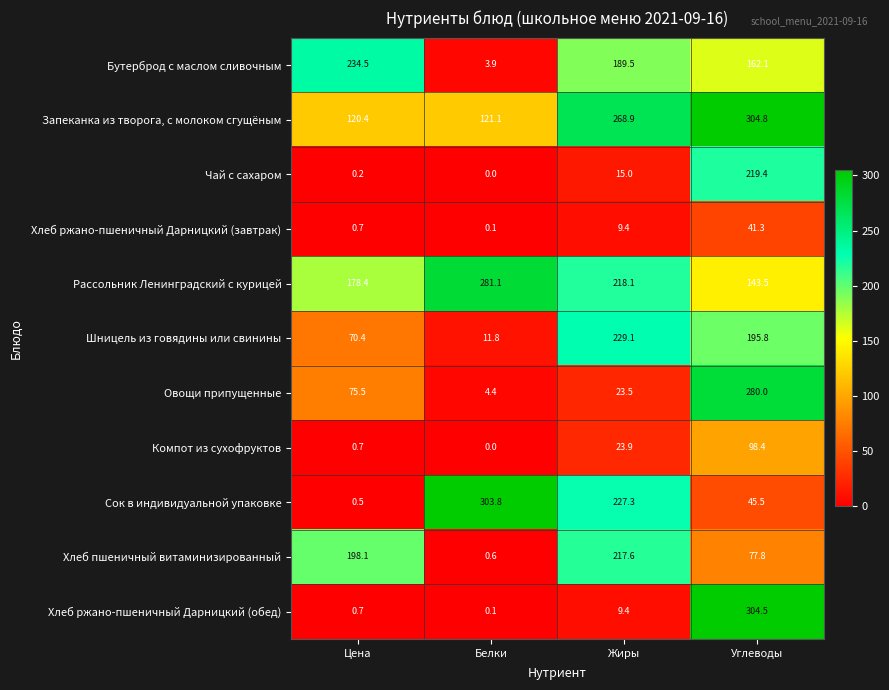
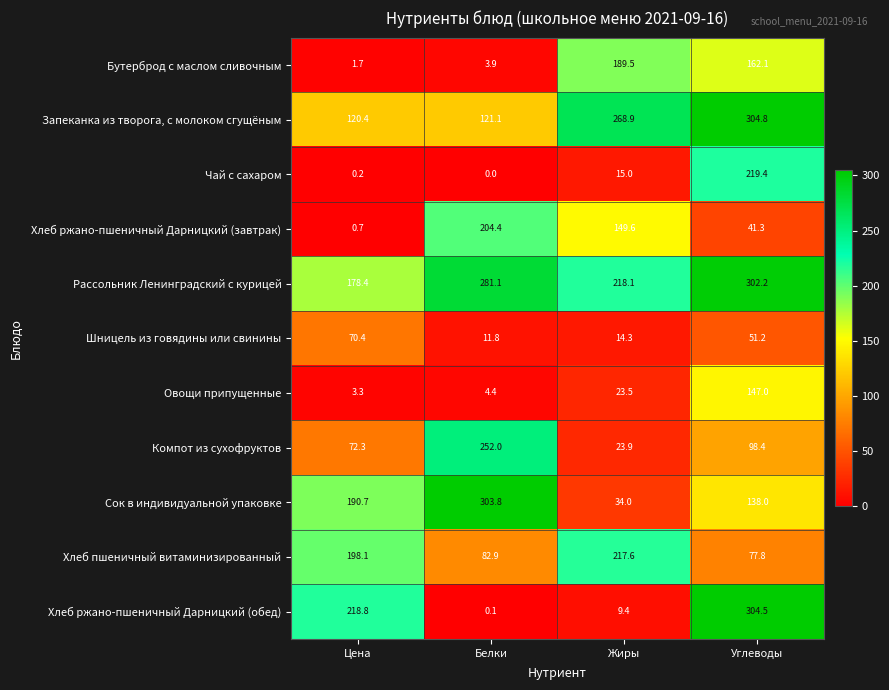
Бутерброд с маслом сливочным, Цена: 234.5 -> 1.7
Хлеб ржано-пшеничный Дарницкий (завтрак), Белки: 0.1 -> 204.4
Хлеб ржано-пшеничный Дарницкий (завтрак), Жиры: 9.4 -> 149.6
Рассольник Ленинградский с курицей, Углеводы: 143.5 -> 302.2
Шницель из говядины или свинины, Жиры: 229.1 -> 14.3
Шницель из говядины или свинины, Углеводы: 195.8 -> 51.2
Овощи припущенные, Цена: 75.5 -> 3.3
Овощи припущенные, Углеводы: 280.0 -> 147.0
Компот из сухофруктов, Цена: 0.7 -> 72.3
Компот из сухофруктов, Белки: 0.0 -> 252.0
Сок в индивидуальной упаковке, Цена: 0.5 -> 190.7
Сок в индивидуальной упаковке, Жиры: 227.3 -> 34.0
Сок в индивидуальной упаковке, Углеводы: 45.5 -> 138.0
Хлеб пшеничный витаминизированный, Белки: 0.6 -> 82.9
Хлеб ржано-пшеничный Дарницкий (обед), Цена: 0.7 -> 218.8
